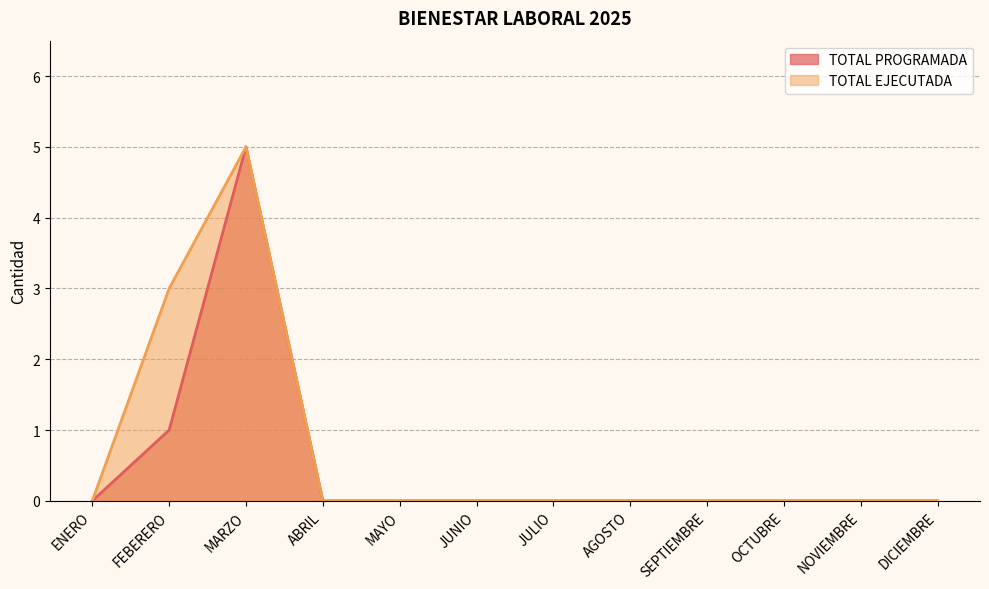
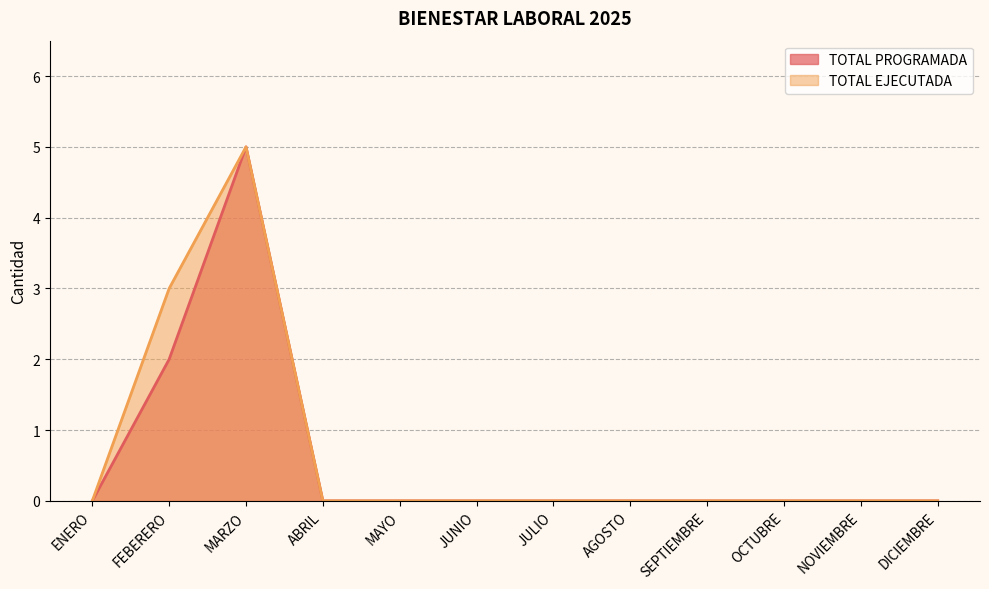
TOTAL PROGRAMADA, FEBERERO: 1 -> 2
